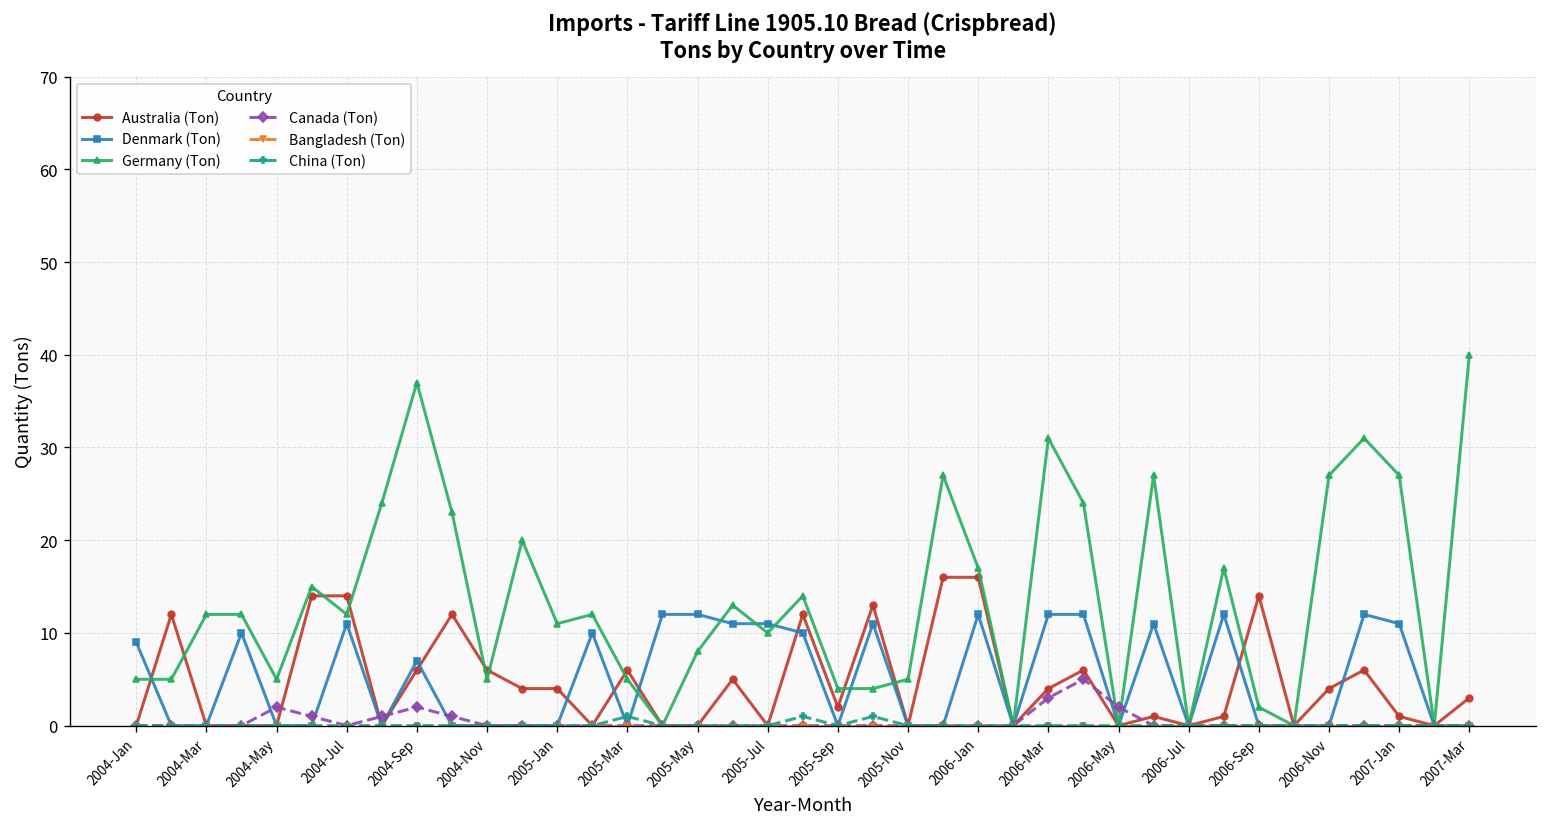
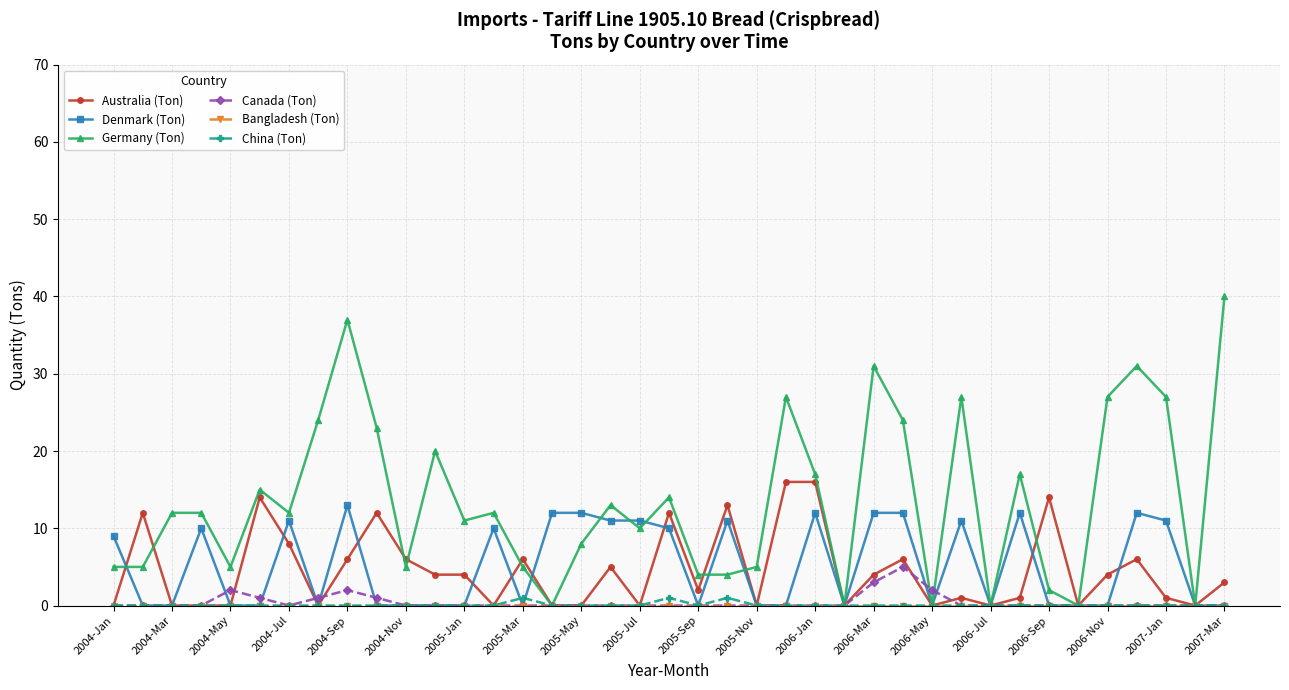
Australia (Ton), 2004-Jul: 14 -> 8
Denmark (Ton), 2004-Sep: 7 -> 13
